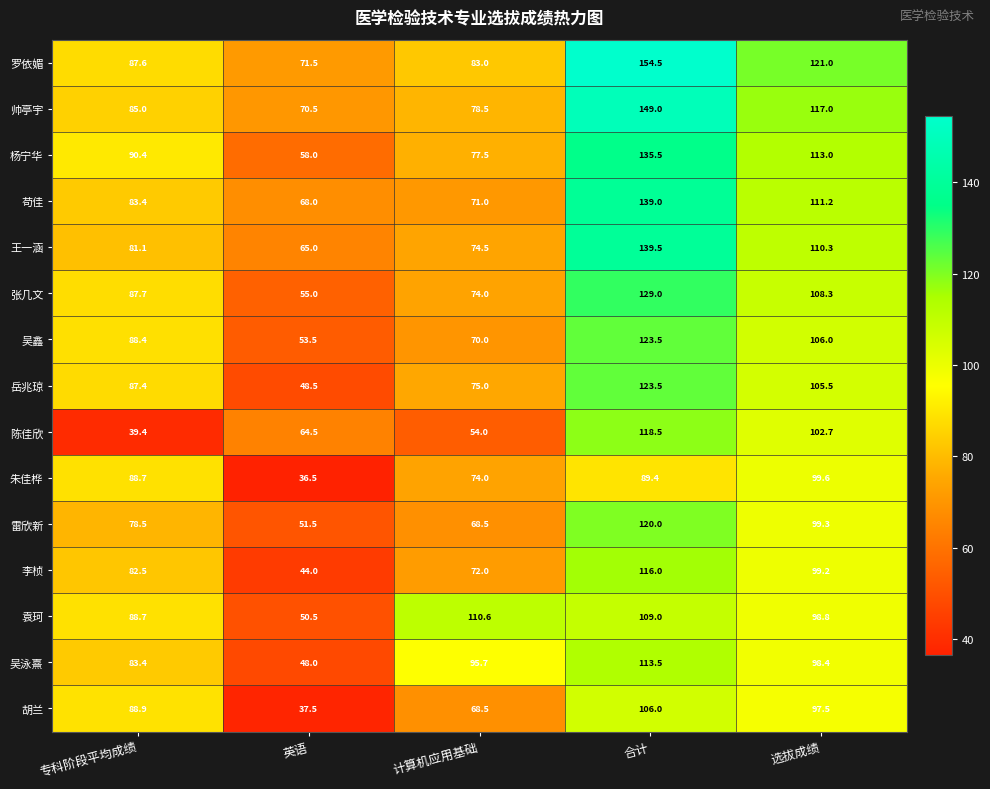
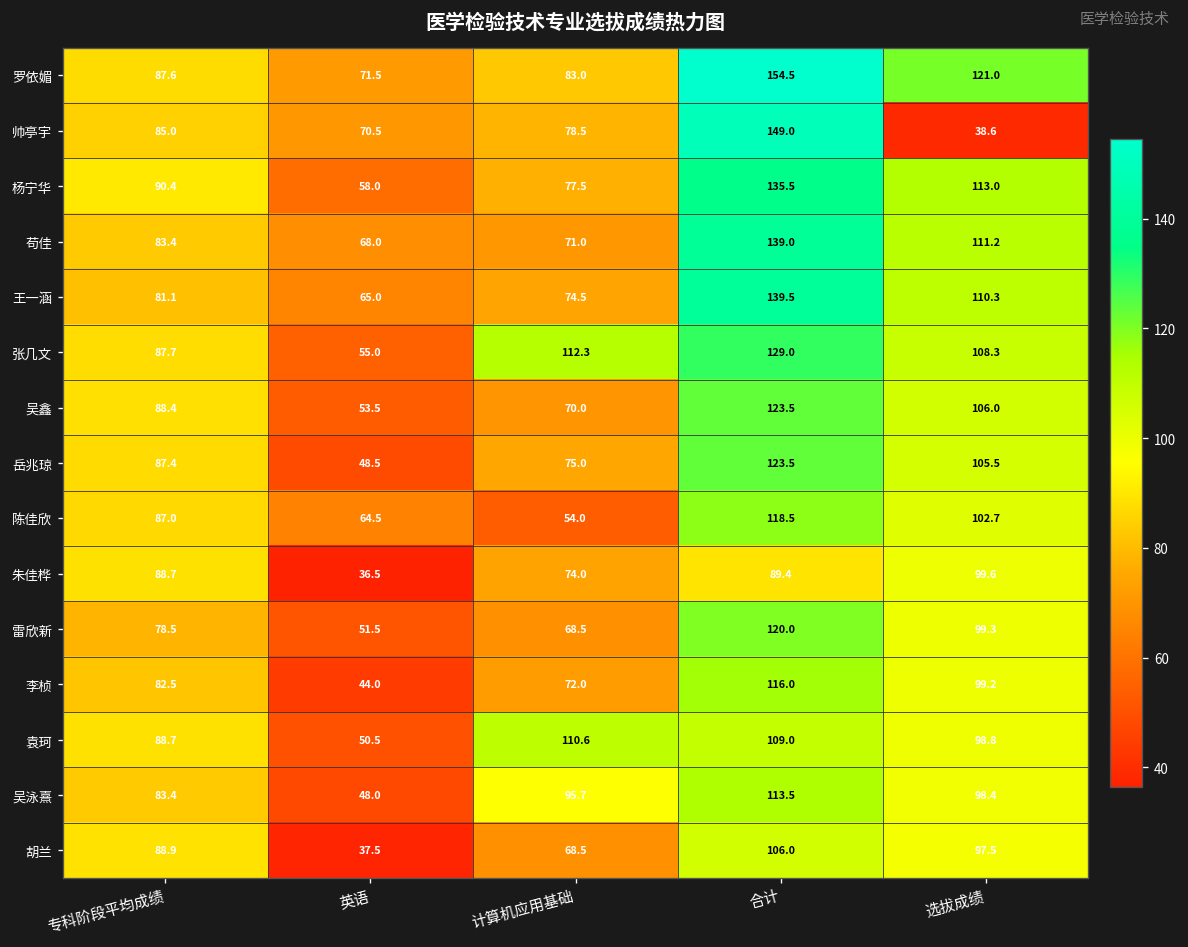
帅亭宇, 选拔成绩: 117.0 -> 38.6
张几文, 计算机应用基础: 74.0 -> 112.3
陈佳欣, 专科阶段平均成绩: 39.4 -> 87.0
